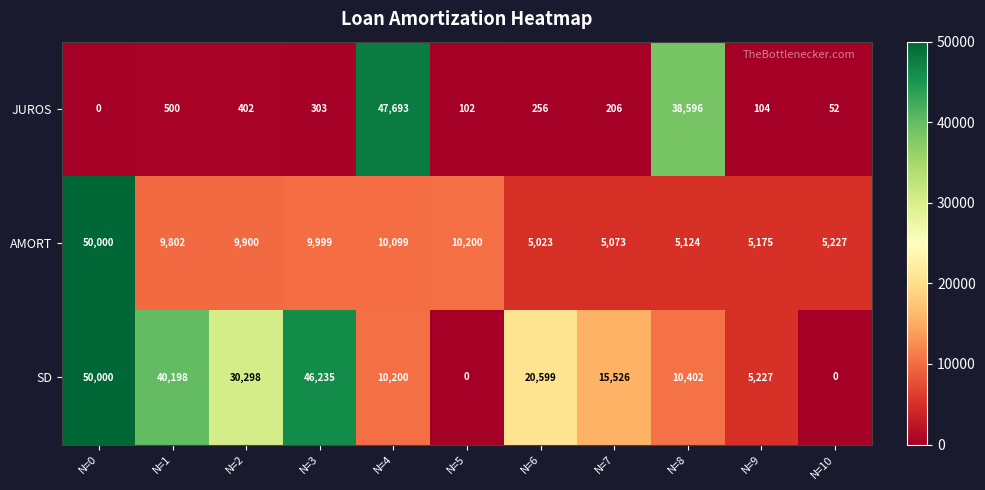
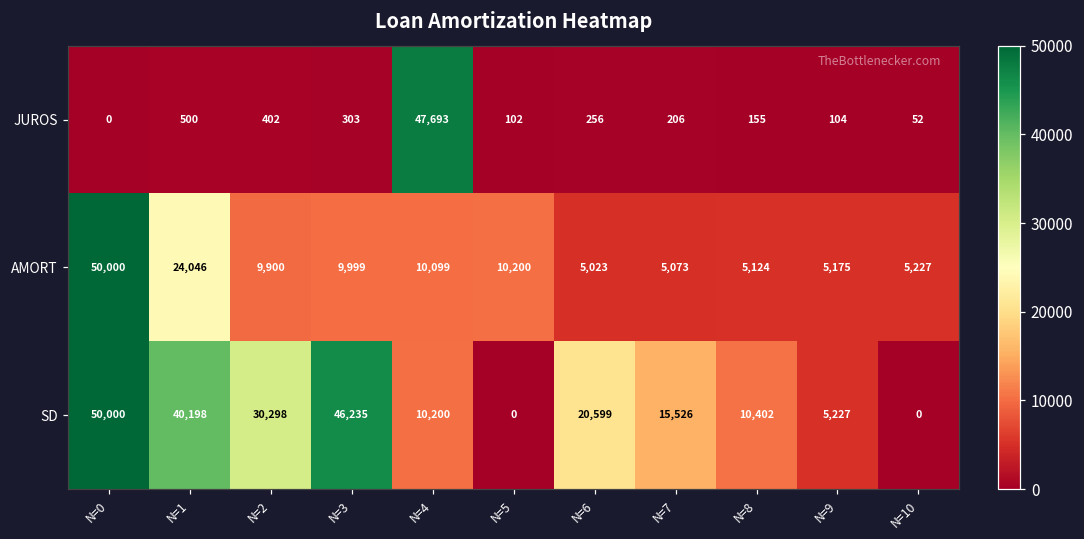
JUROS, N=8: 38,596 -> 155
AMORT, N=1: 9,802 -> 24,046
